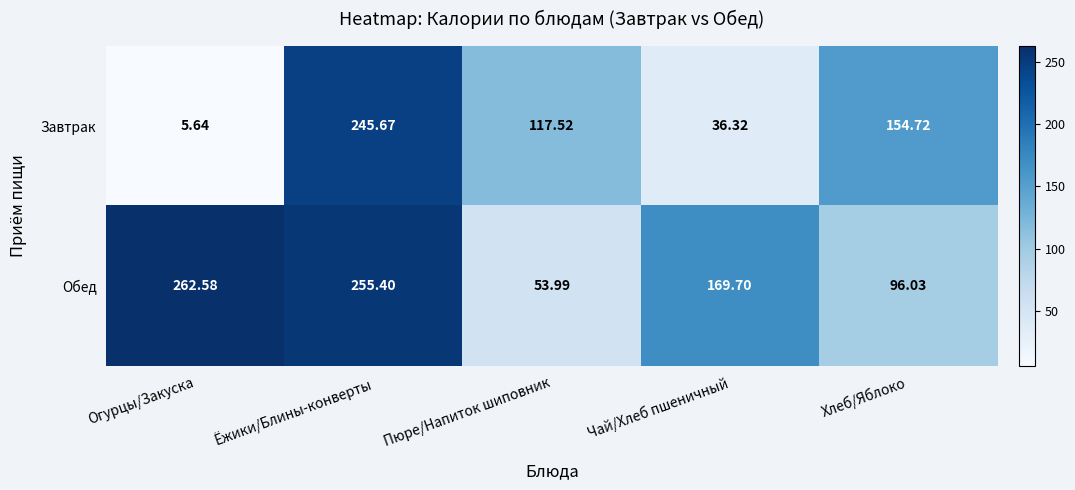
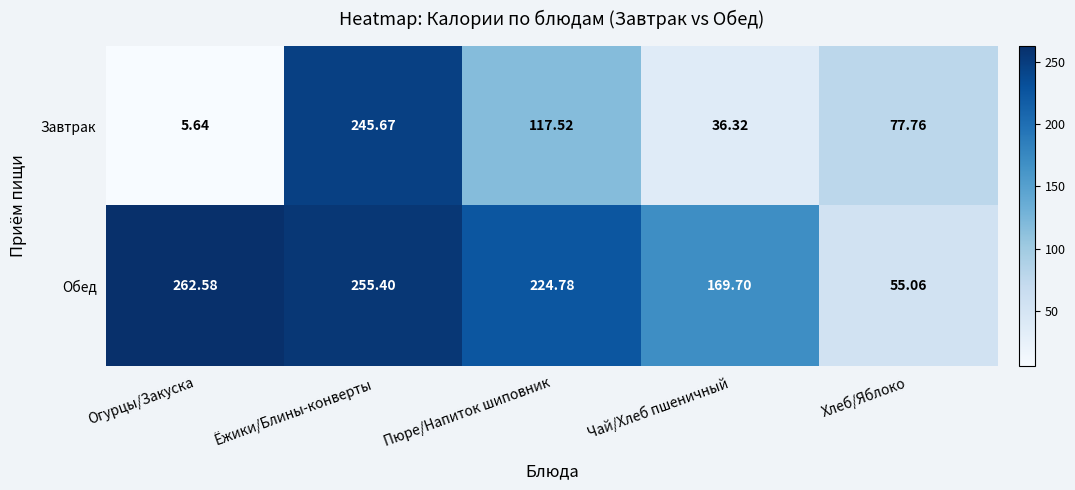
Завтрак, Хлеб/Яблоко: 154.72 -> 77.76
Обед, Пюре/Напиток шиповник: 53.99 -> 224.78
Обед, Хлеб/Яблоко: 96.03 -> 55.06
